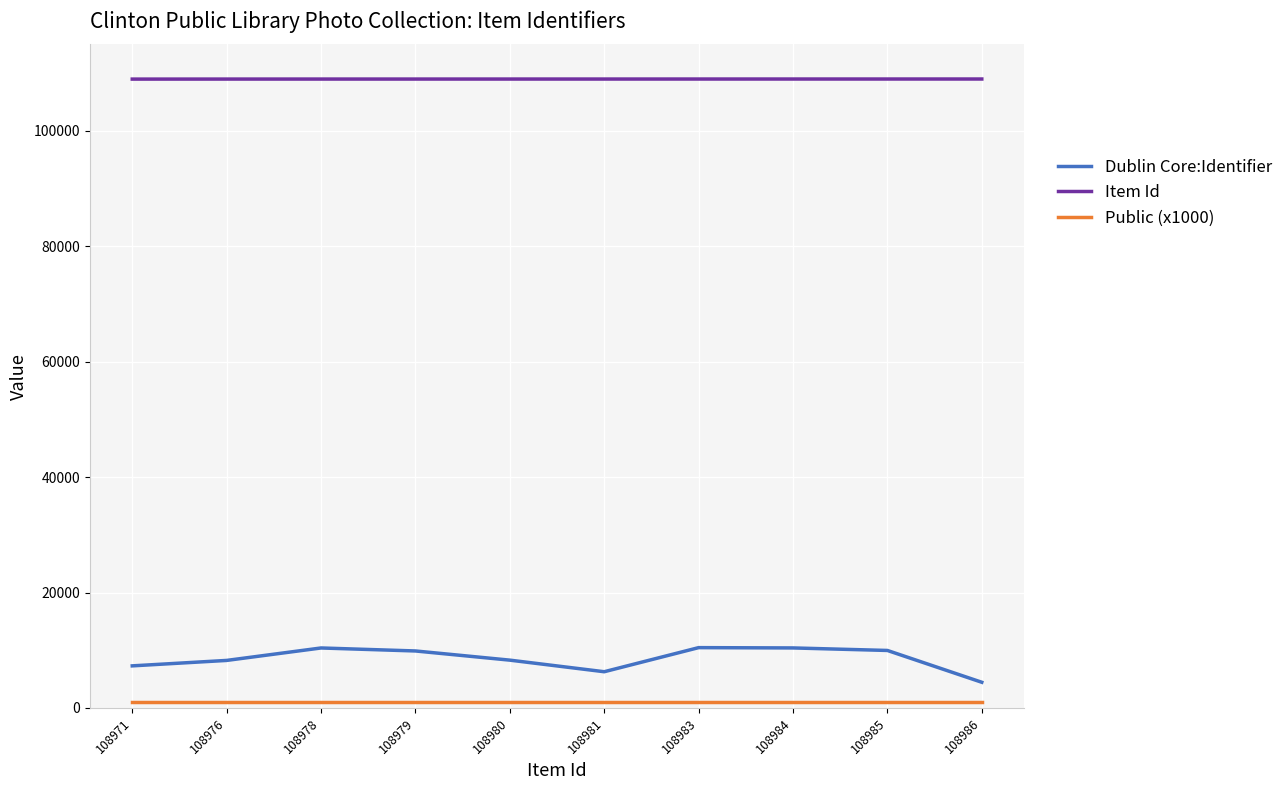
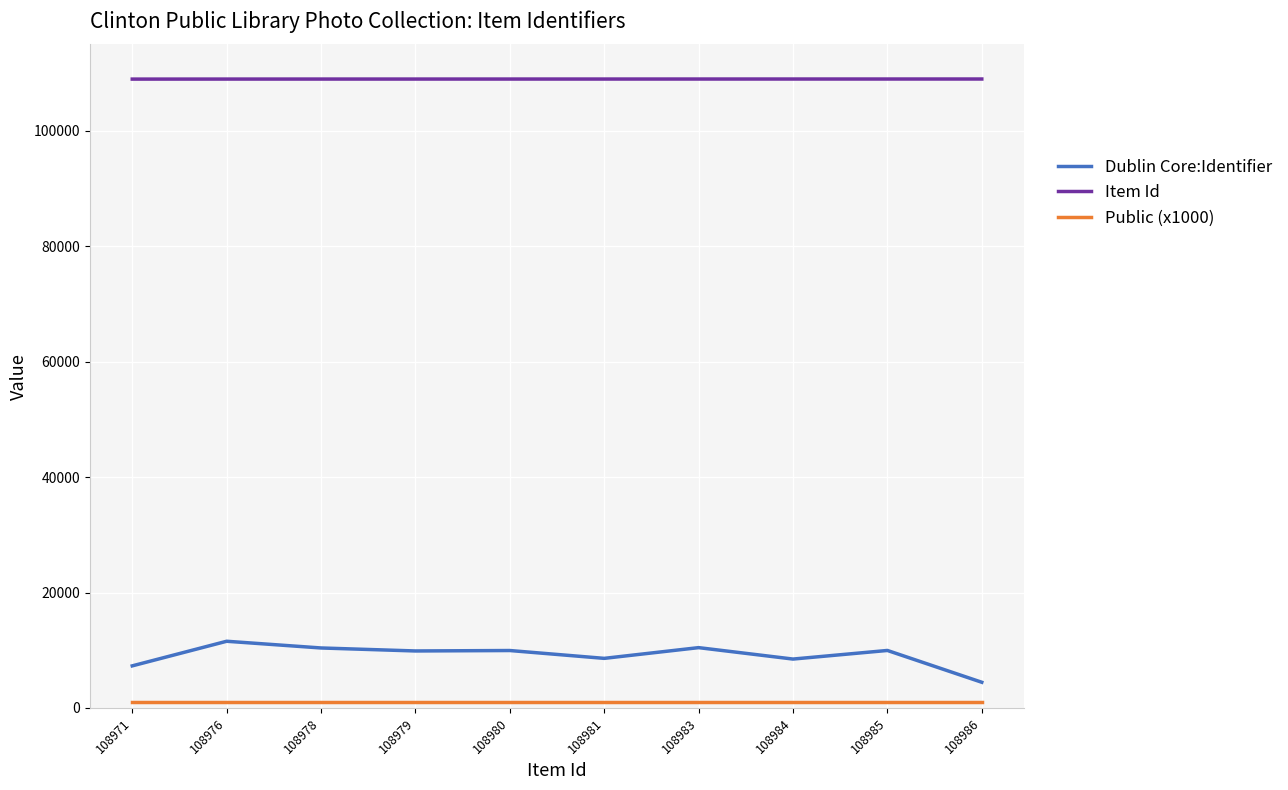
Dublin Core:Identifier, 108976: 8000 -> 12000
Dublin Core:Identifier, 108980: 8000 -> 10000
Dublin Core:Identifier, 108981: 6000 -> 9000
Dublin Core:Identifier, 108984: 10000 -> 8000
